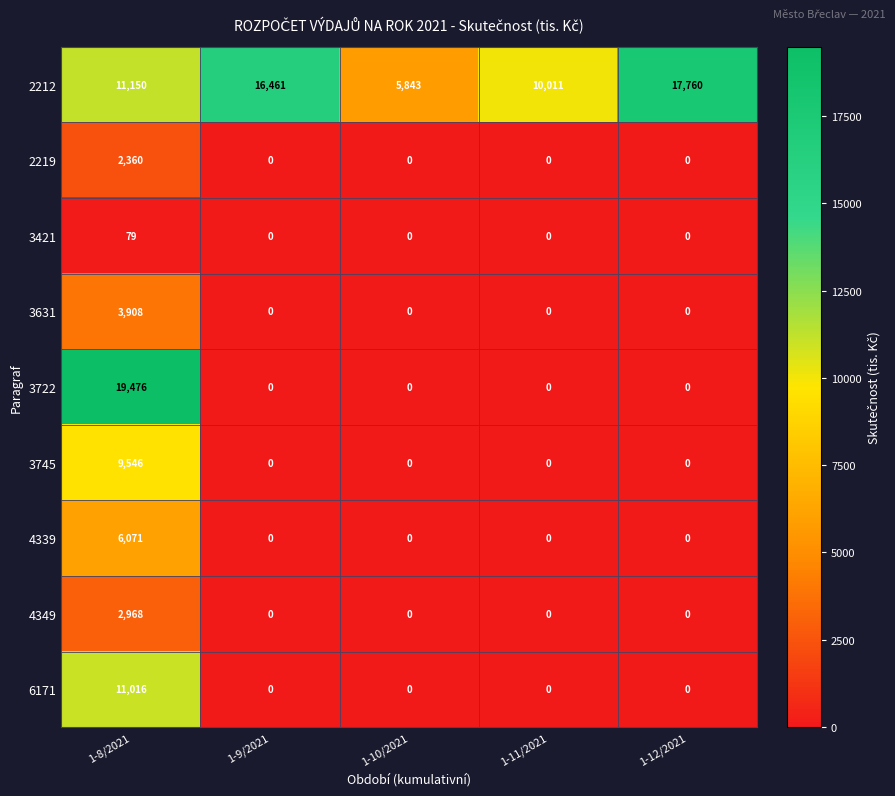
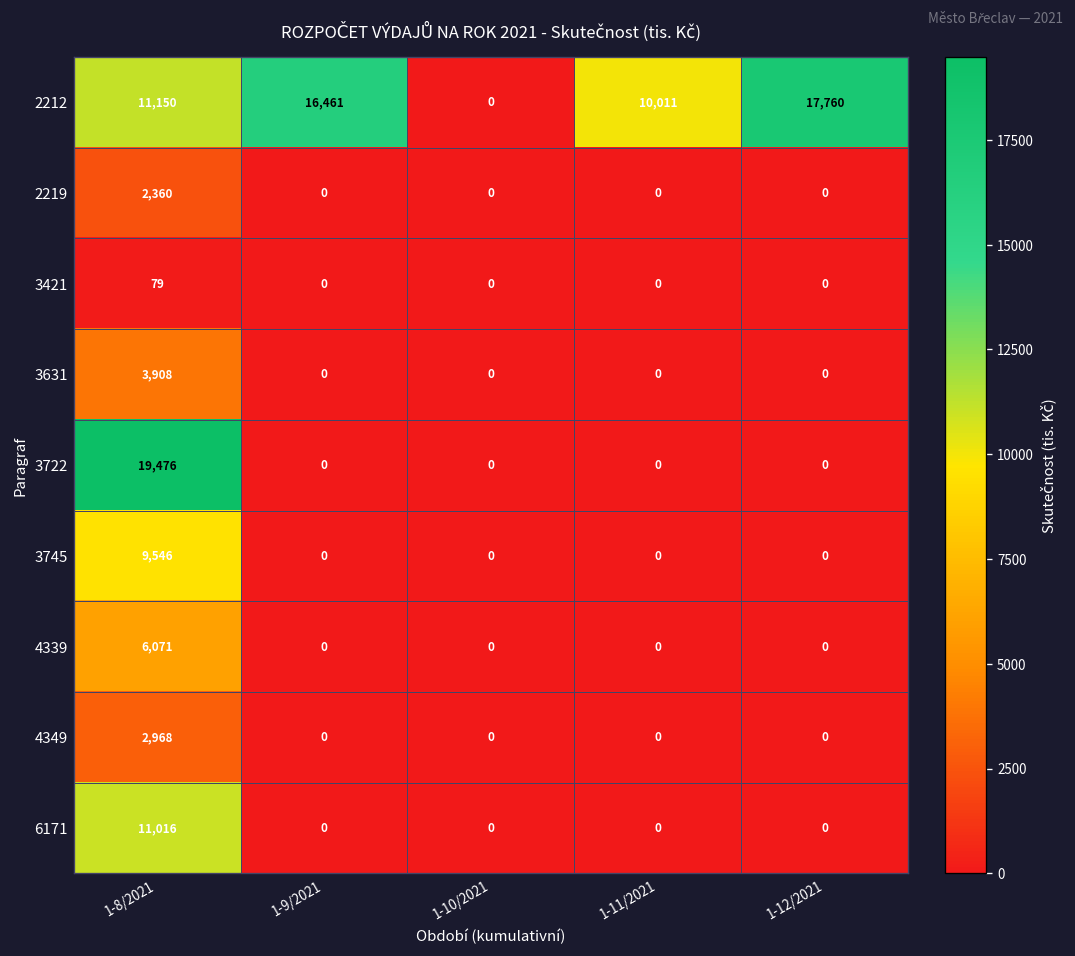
2212, 1-10/2021: 5,843 -> 0
